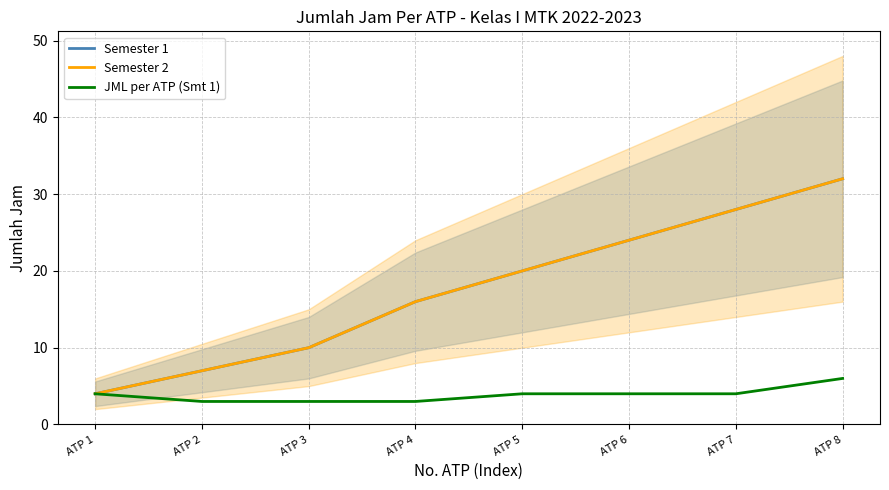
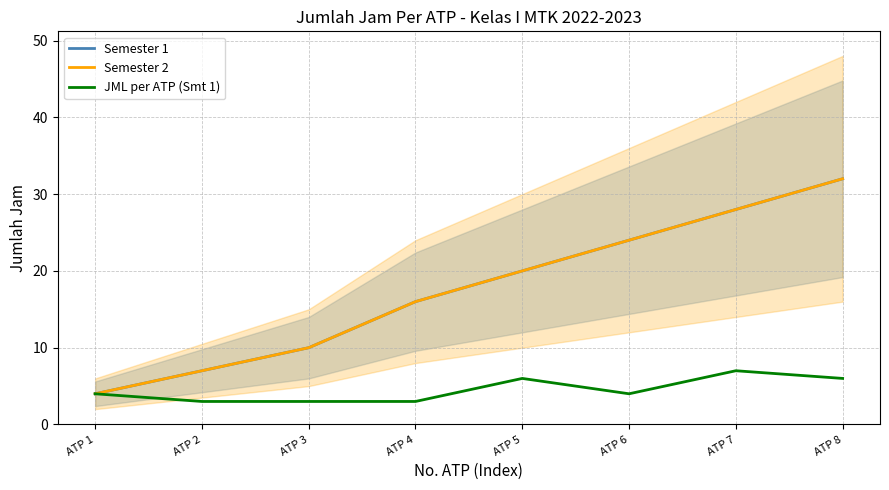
JML per ATP (Smt 1), ATP 5: 4 -> 6
JML per ATP (Smt 1), ATP 7: 4 -> 7
